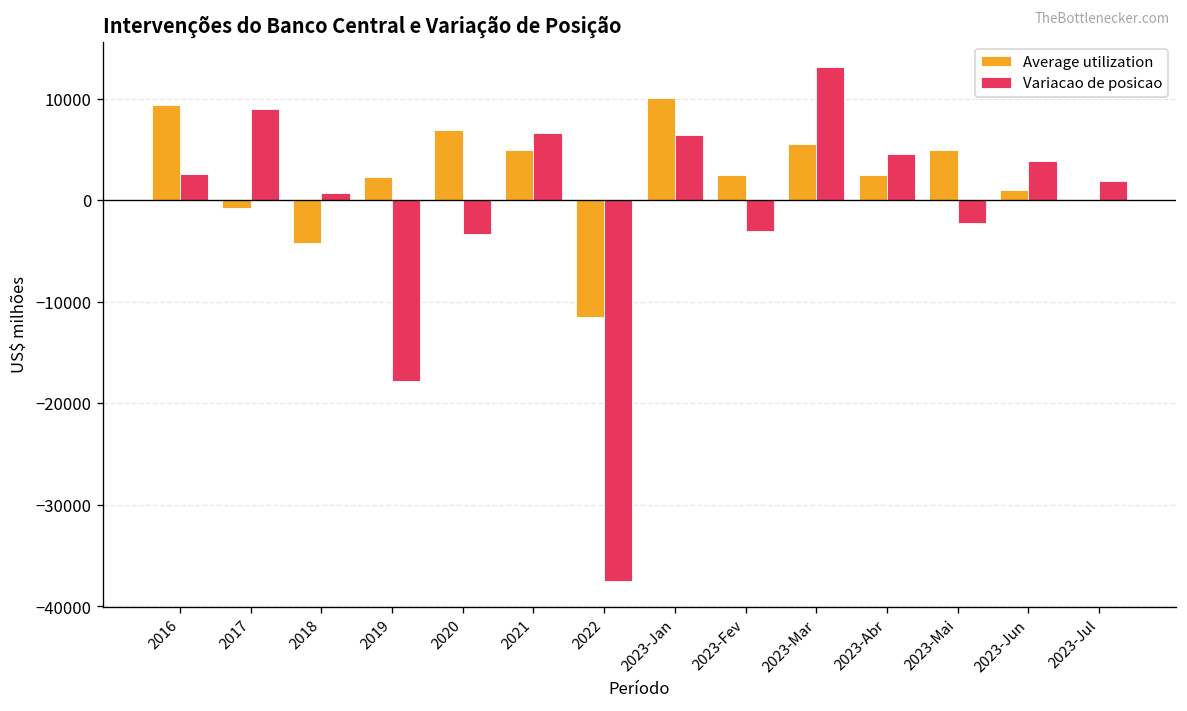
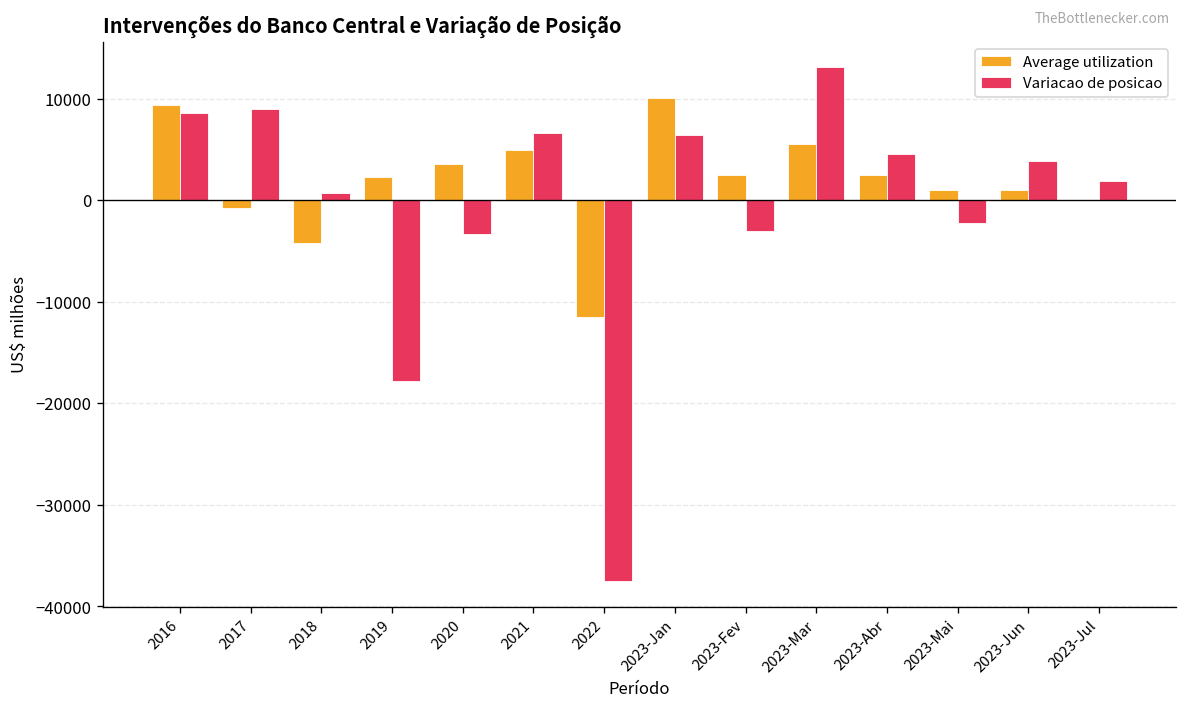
Variacao de posicao, 2016: 3000 -> 9000
Average utilization, 2020: 7000 -> 4000
Average utilization, 2023-Mai: 5000 -> 1000
